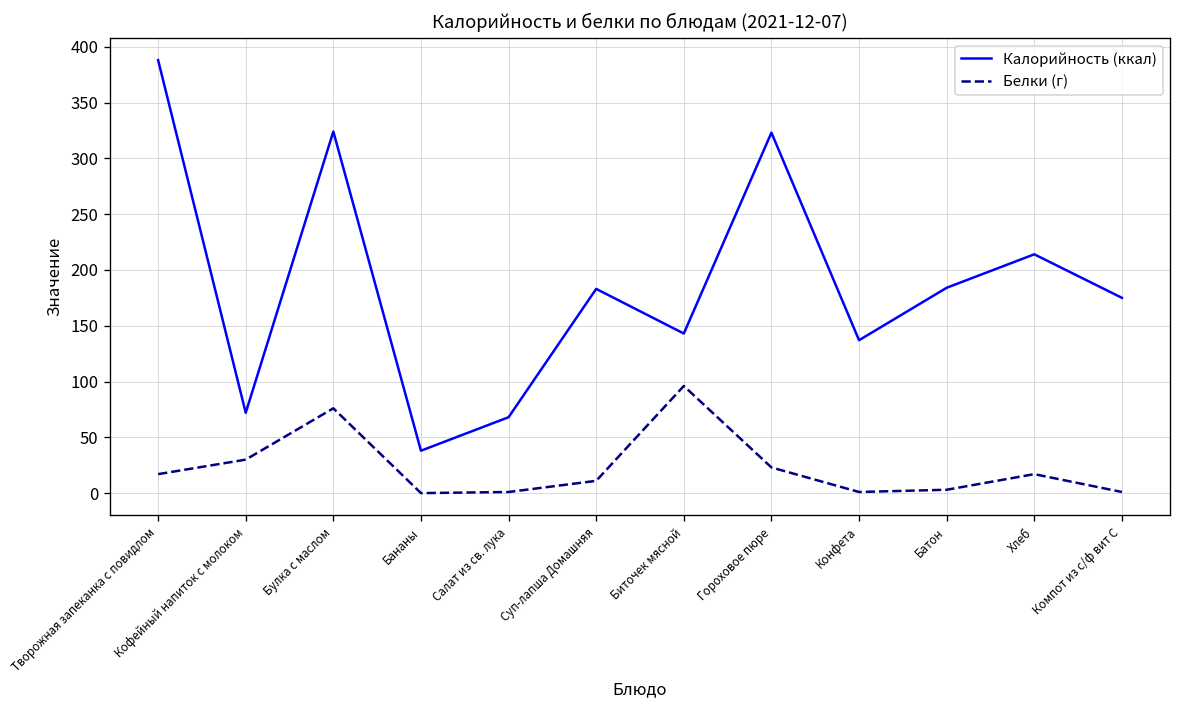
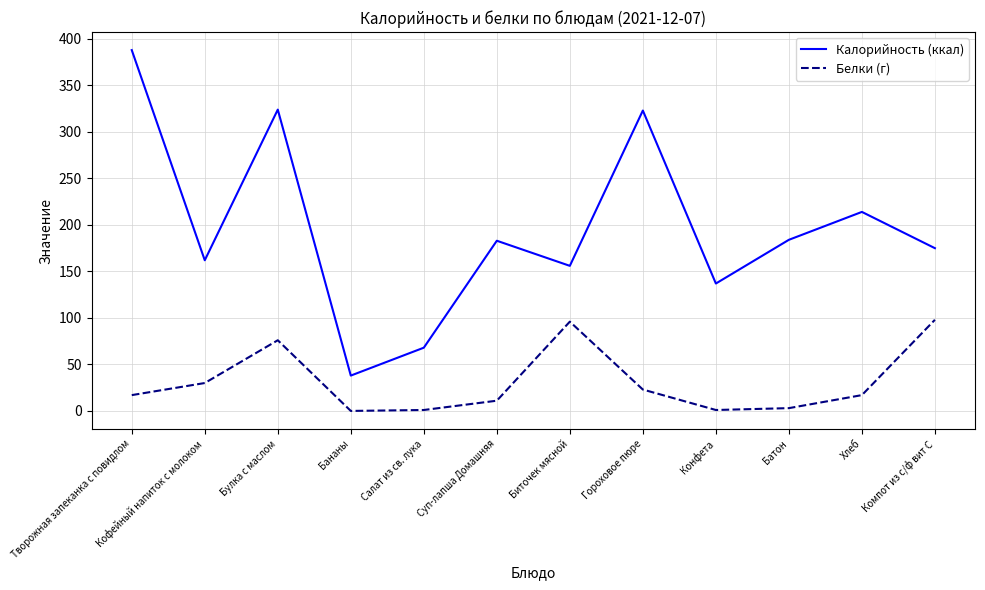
Калорийность (ккал), Кофейный напиток с молоком: 70 -> 160
Калорийность (ккал), Биточек мясной: 140 -> 160
Белки (г), Компот из с/ф вит С: 0 -> 100
